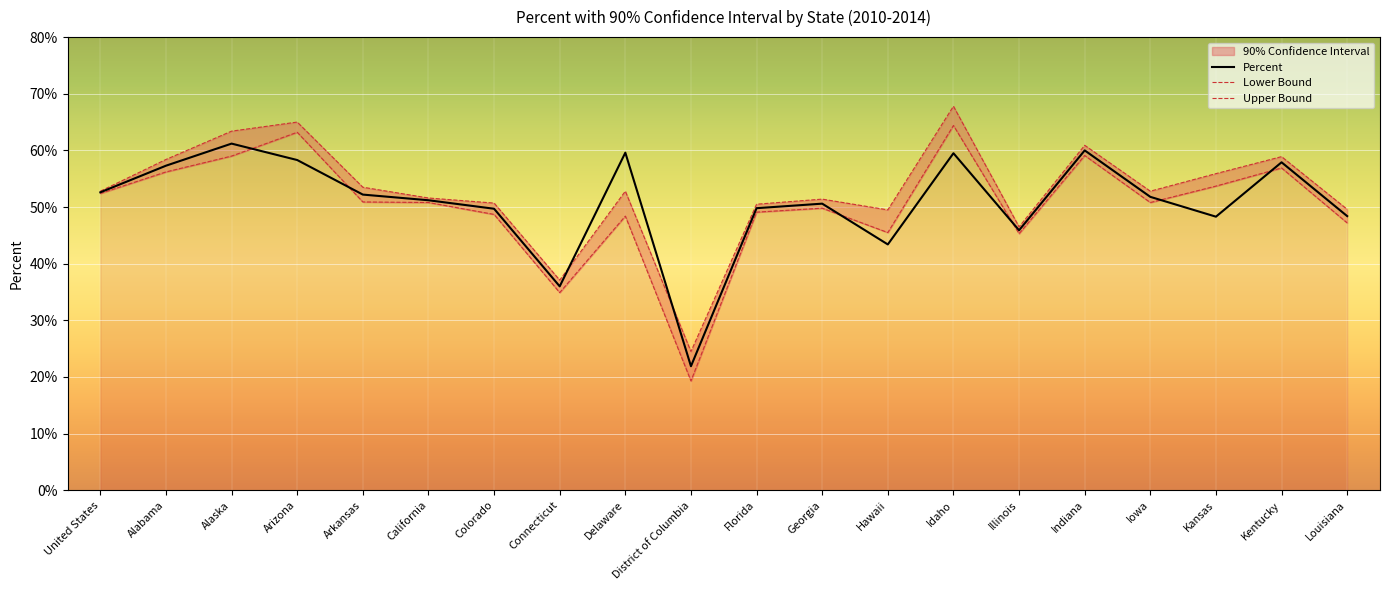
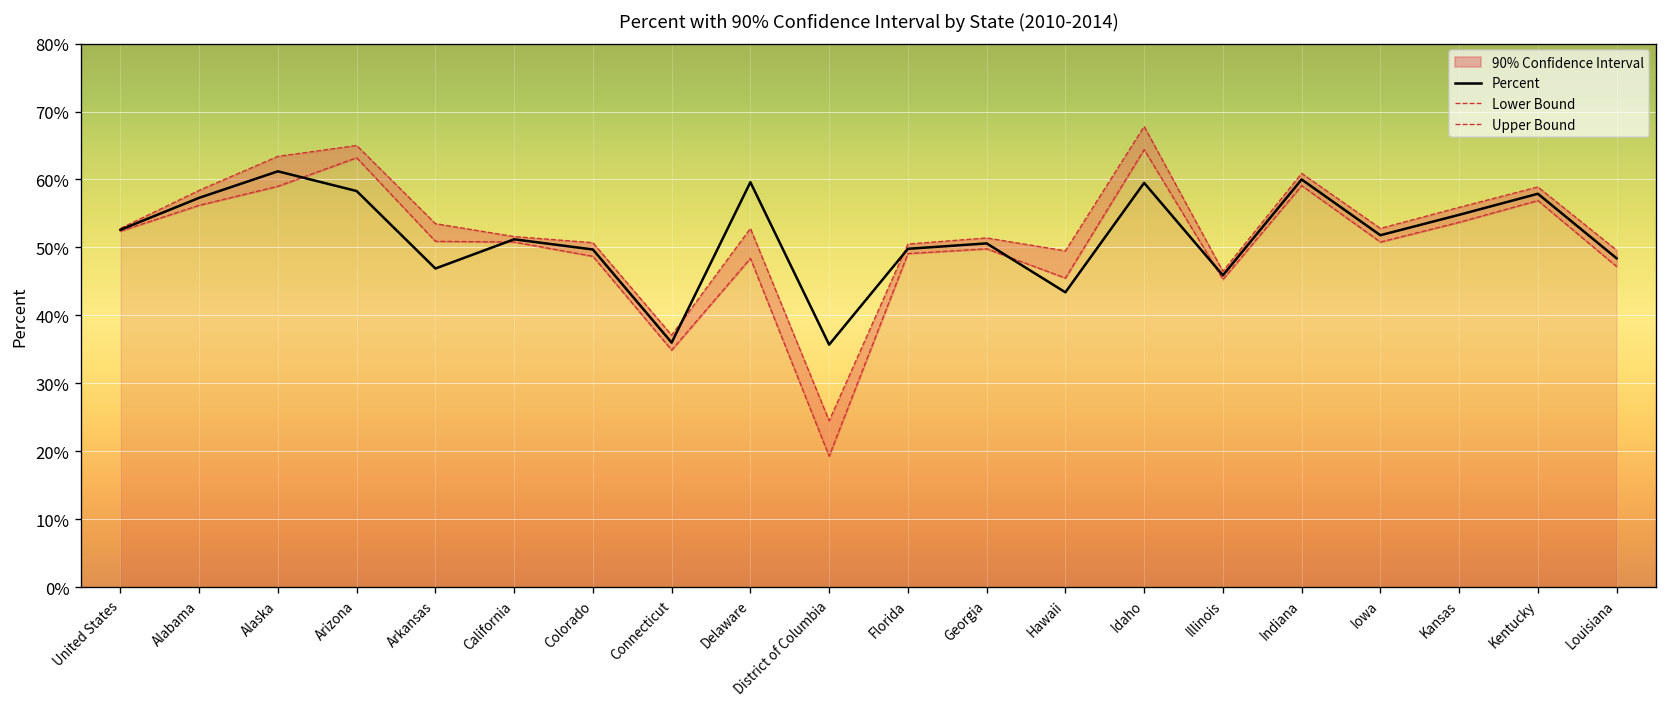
Percent, Arkansas: 52% -> 47%
Percent, District of Columbia: 22% -> 36%
Percent, Kansas: 48% -> 55%
